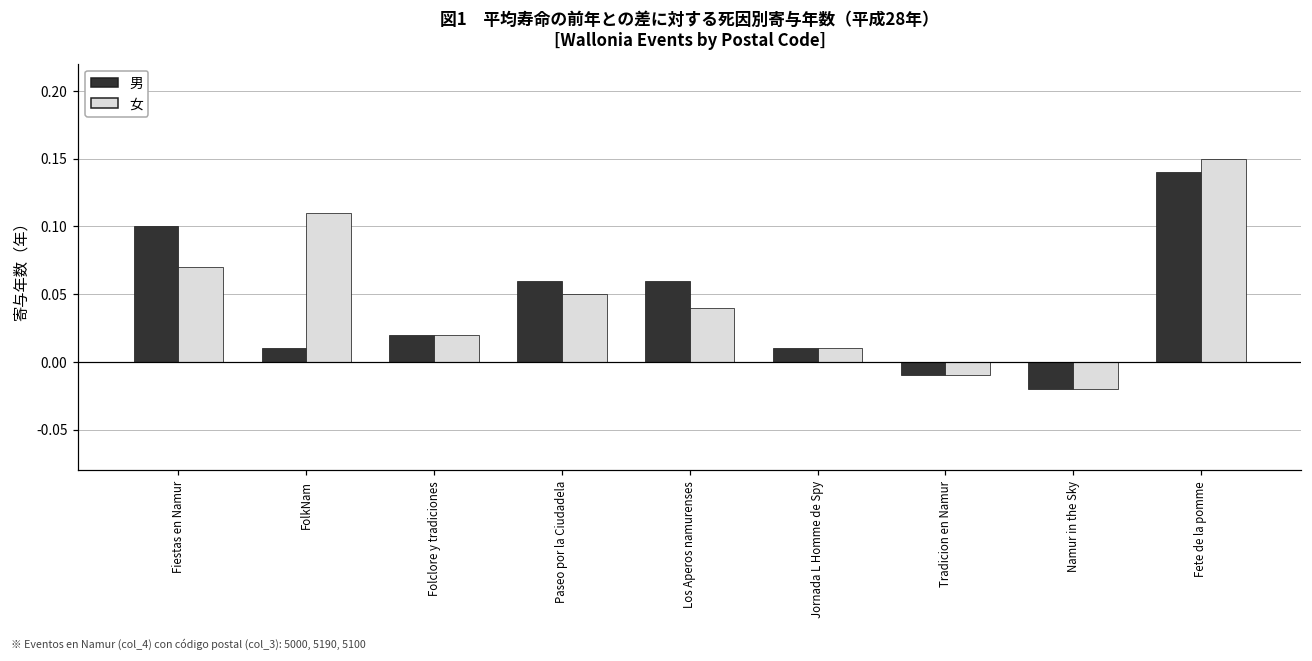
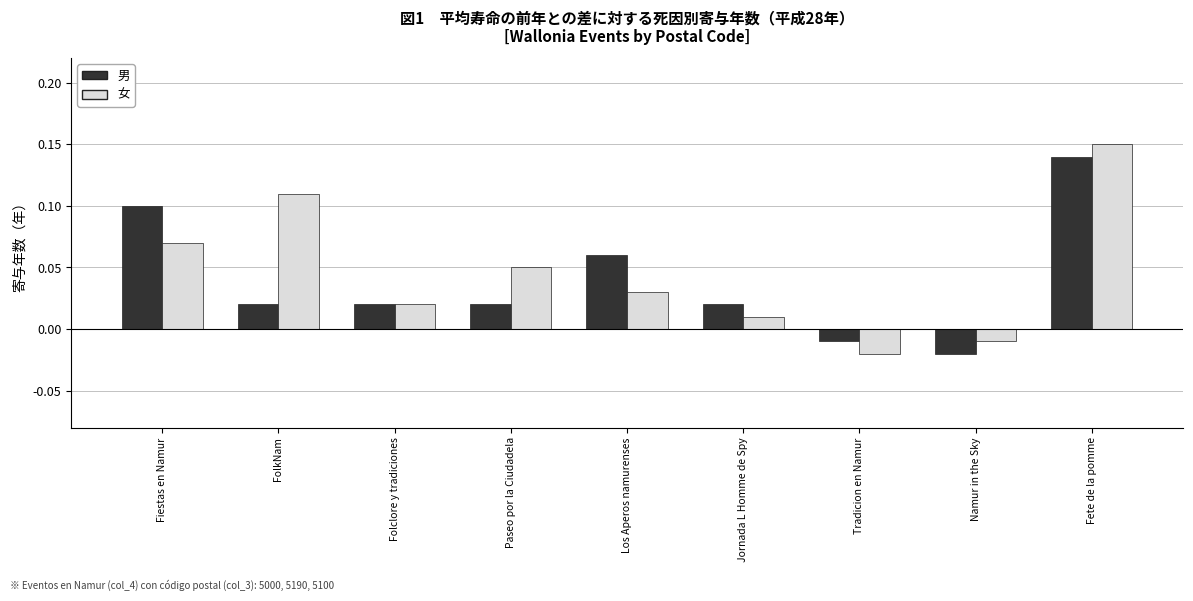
男, FolkNam: 0.01 -> 0.02
男, Paseo por la Ciudadela: 0.06 -> 0.02
女, Los Aperos namurenses: 0.04 -> 0.03
男, Jornada L Homme de Spy: 0.01 -> 0.02
女, Tradicion en Namur: -0.01 -> -0.02
女, Namur in the Sky: -0.02 -> -0.01
